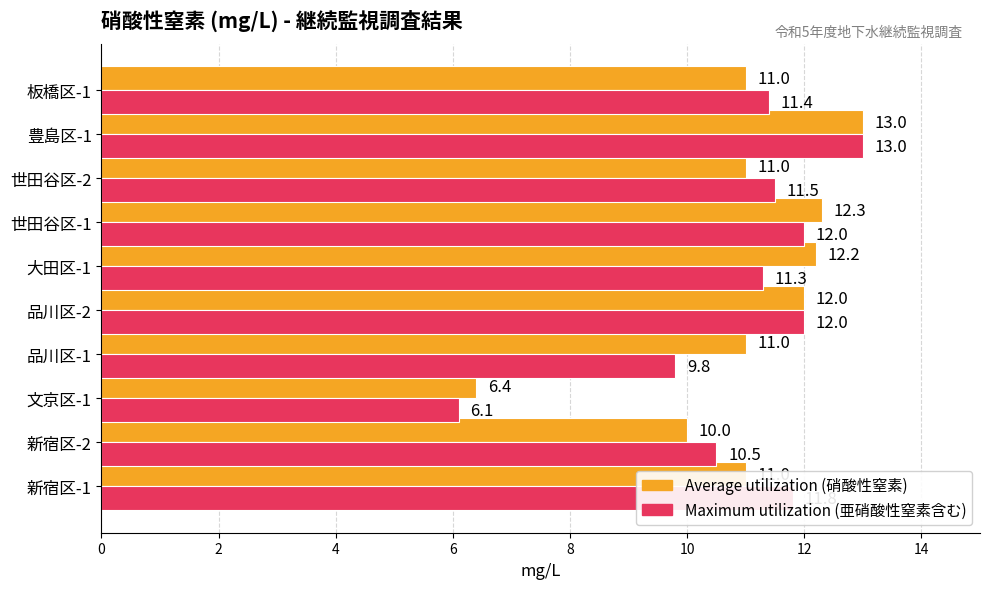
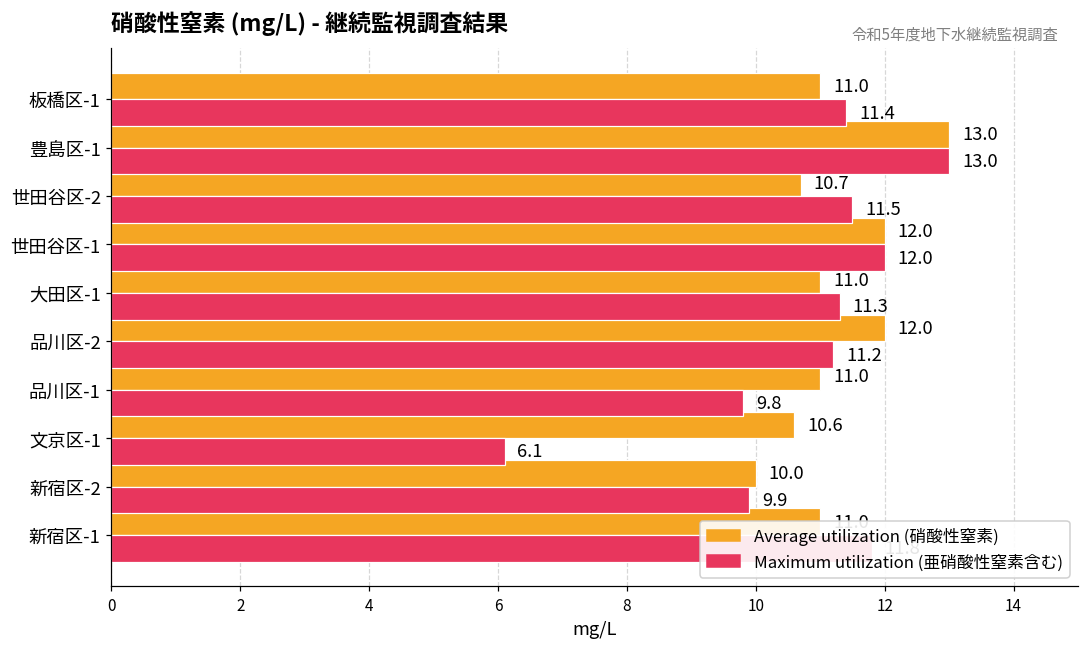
Average utilization (硝酸性窒素), 世田谷区-2: 11.0 -> 10.7
Average utilization (硝酸性窒素), 世田谷区-1: 12.3 -> 12.0
Average utilization (硝酸性窒素), 大田区-1: 12.2 -> 11.0
Maximum utilization (亜硝酸性窒素含む), 品川区-2: 12.0 -> 11.2
Average utilization (硝酸性窒素), 文京区-1: 6.4 -> 10.6
Maximum utilization (亜硝酸性窒素含む), 新宿区-2: 10.5 -> 9.9
